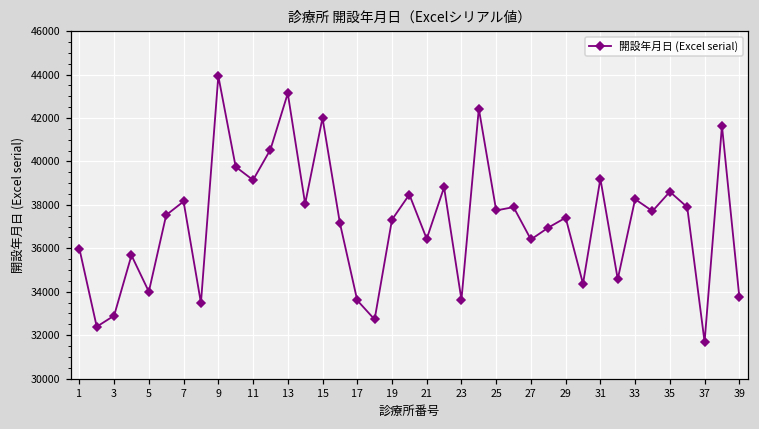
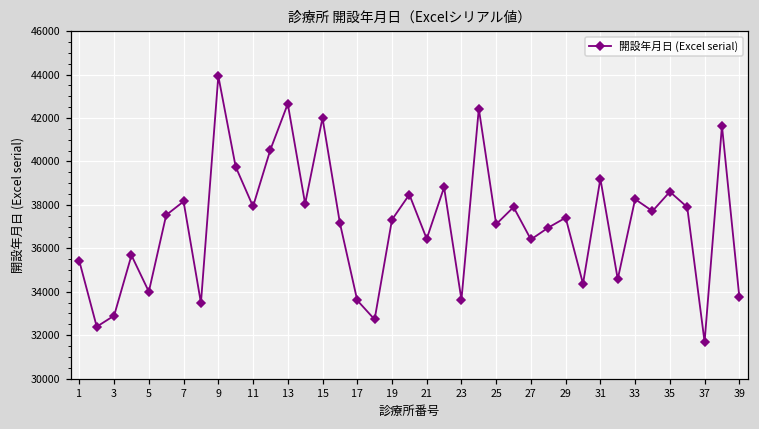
1: 36000 -> 35400
11: 39100 -> 37900
13: 43100 -> 42700
25: 37700 -> 37100
